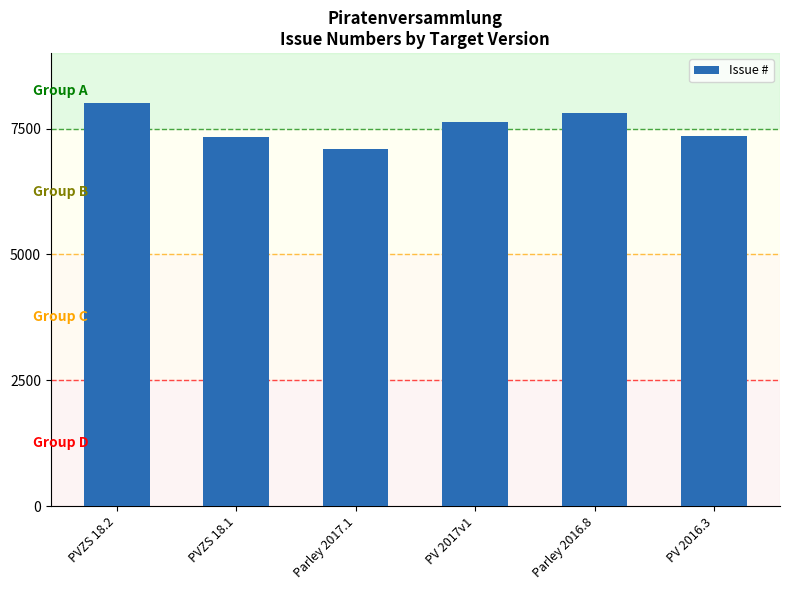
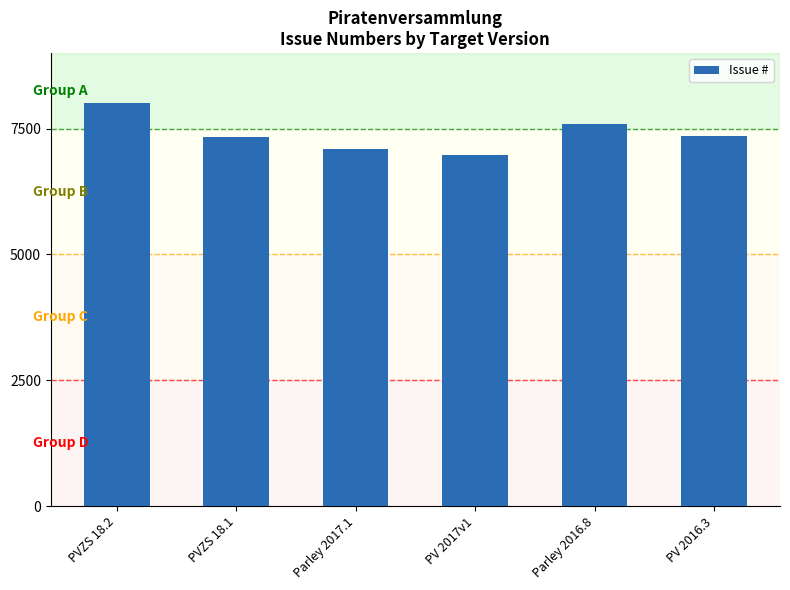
PV 2017v1: 7600 -> 7000
Parley 2016.8: 7800 -> 7600
